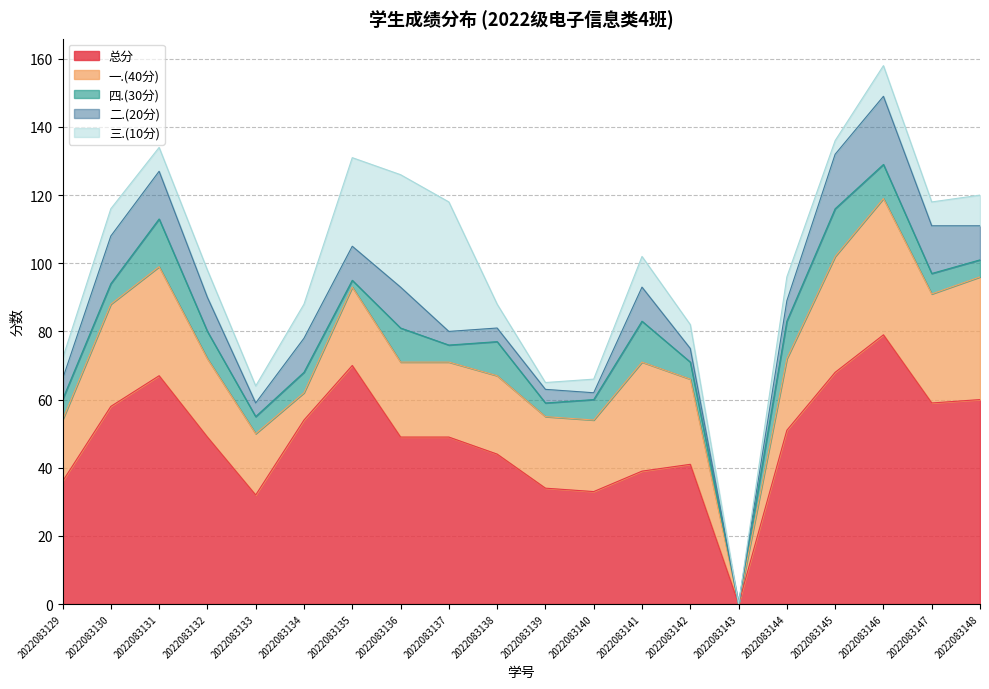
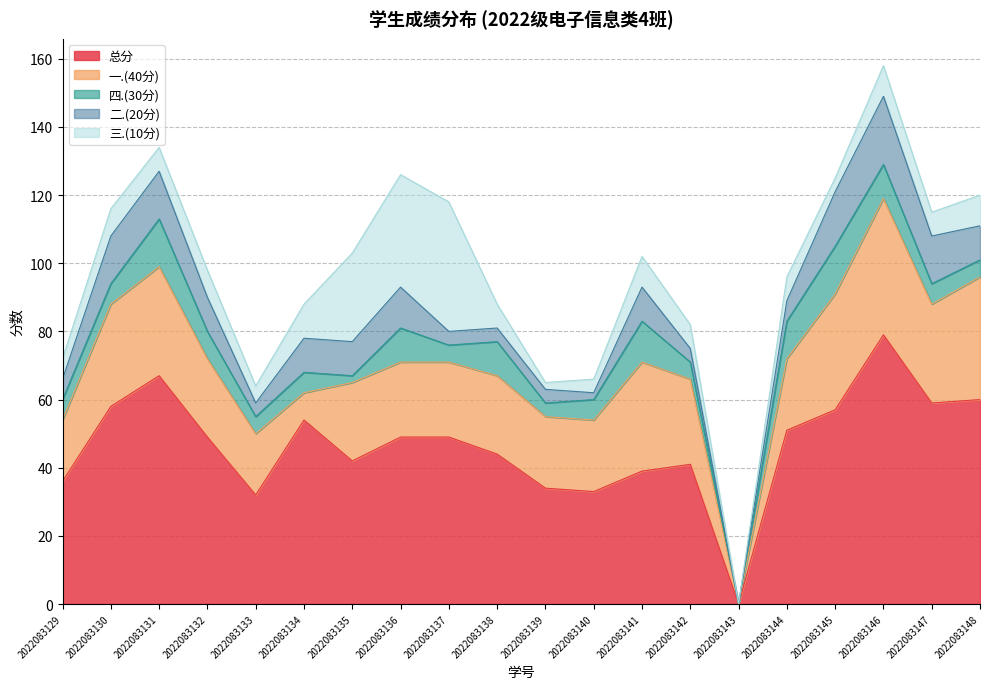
总分, 2022083135: 70 -> 42
总分, 2022083145: 68 -> 57
一.(40分), 2022083147: 32 -> 29
